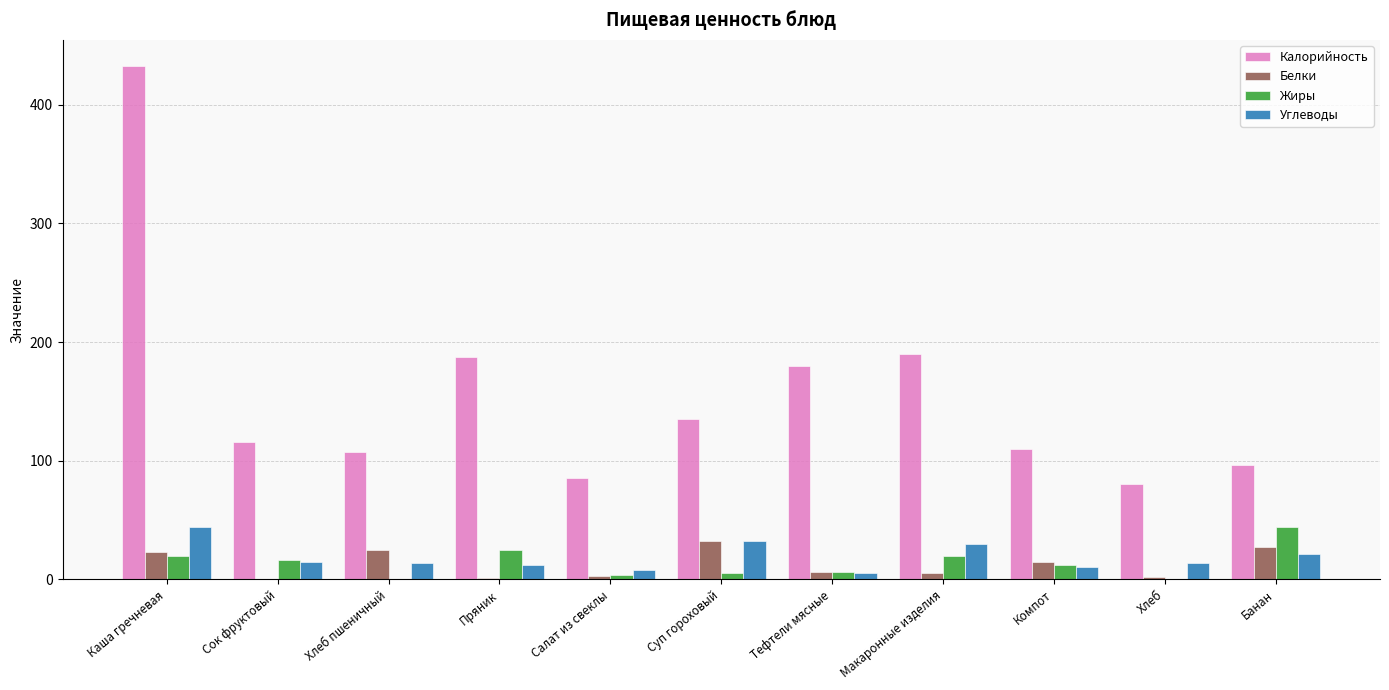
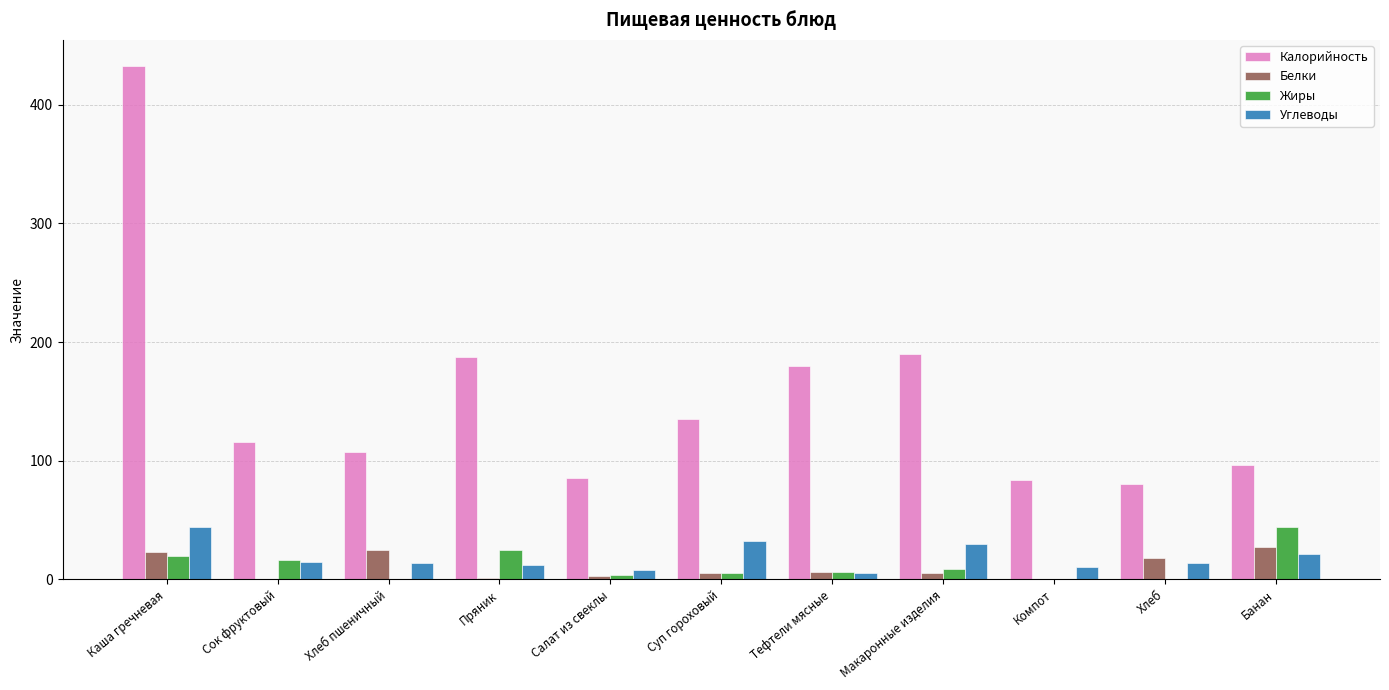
Белки, Суп гороховый: 32 -> 5
Жиры, Макаронные изделия: 20 -> 9
Калорийность, Компот: 110 -> 84
Белки, Компот: 14 -> 0
Жиры, Компот: 12 -> 0
Белки, Хлеб: 2 -> 18
